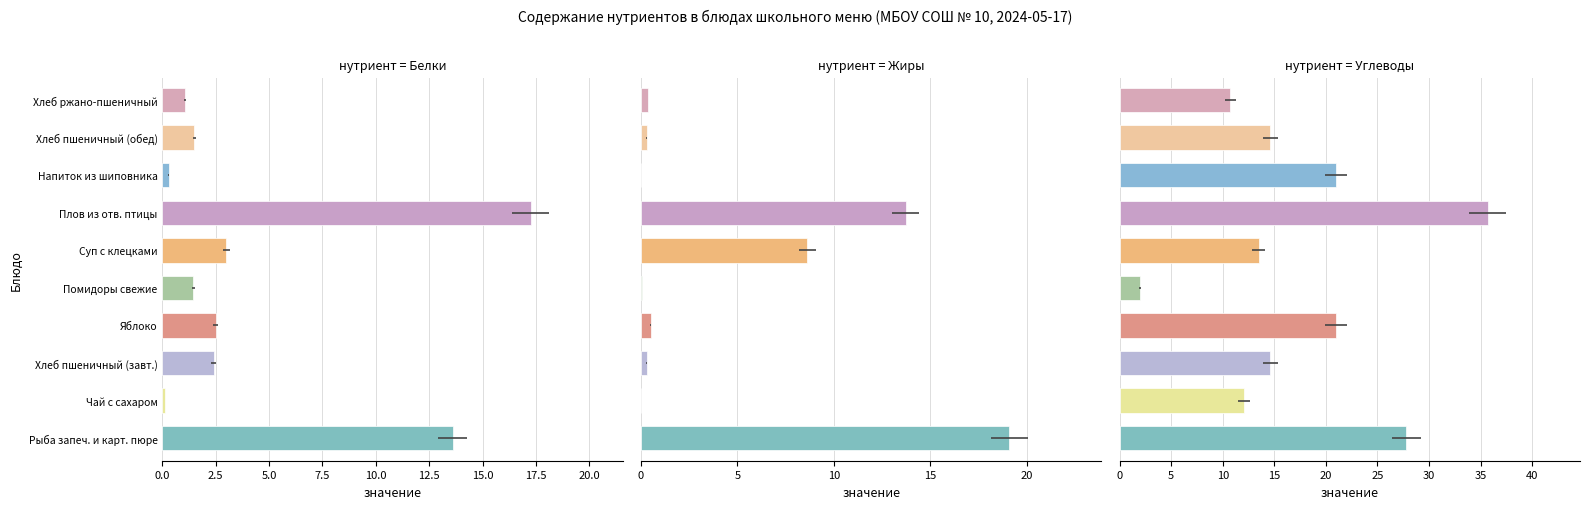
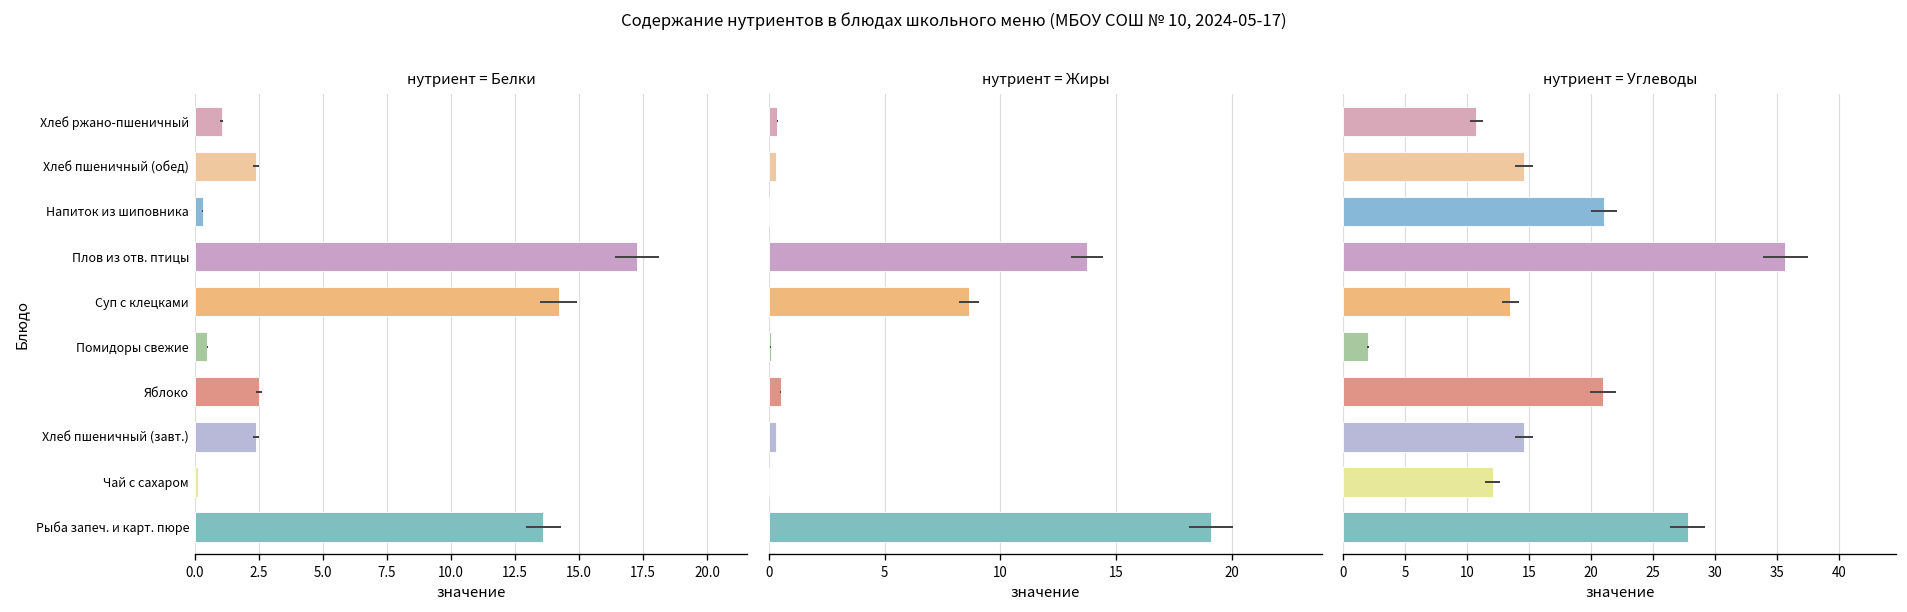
нутриент = Белки, Хлеб пшеничный (обед): 1.5 -> 2.4
нутриент = Белки, Суп с клецками: 3.0 -> 14.2
нутриент = Белки, Помидоры свежие: 1.5 -> 0.5
